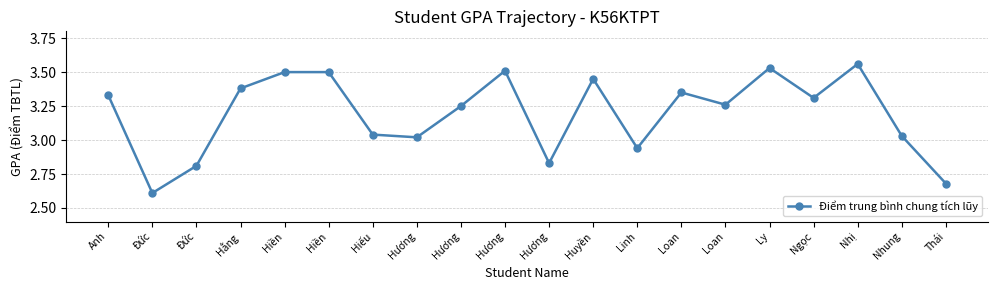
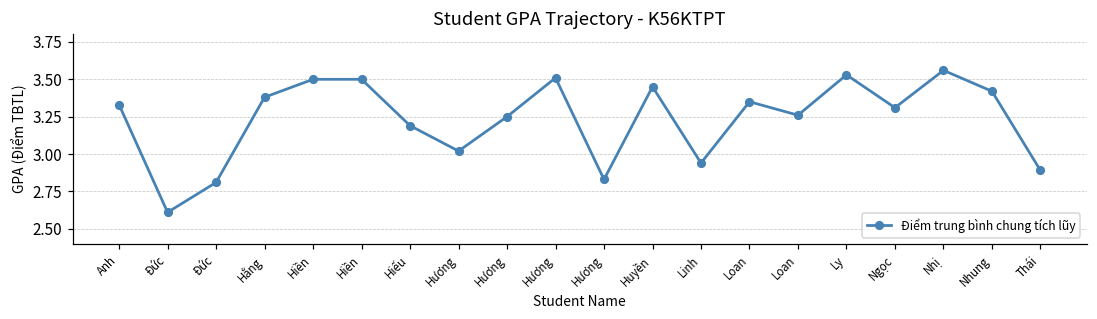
Hiếu: 3.04 -> 3.19
Nhung: 3.03 -> 3.42
Thái: 2.68 -> 2.89
